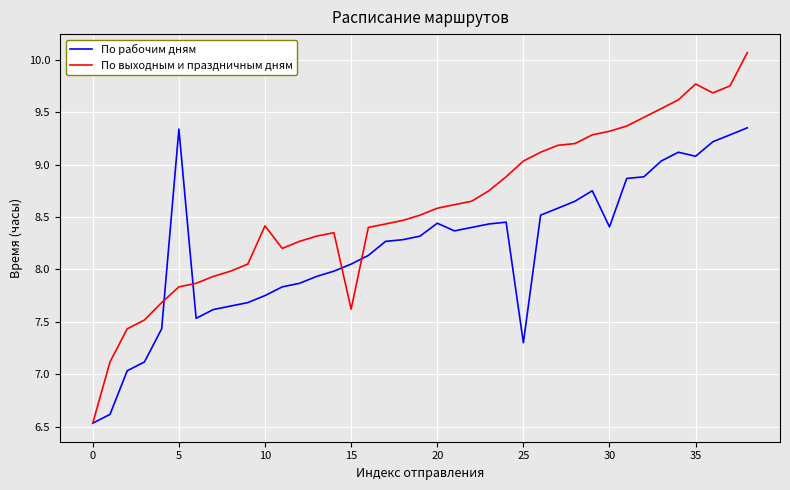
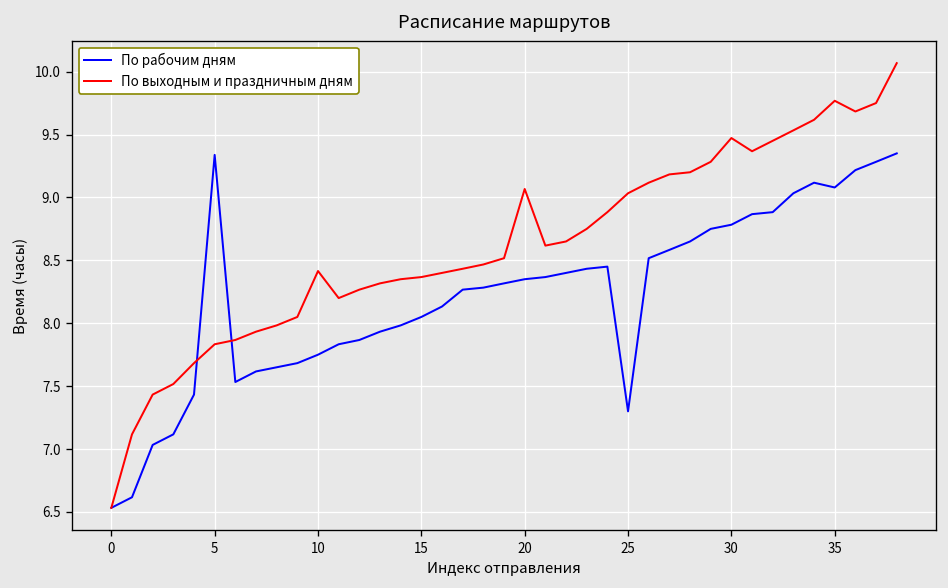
По выходным и праздничным дням, 15: 7.62 -> 8.37
По рабочим дням, 20: 8.44 -> 8.35
По выходным и праздничным дням, 20: 8.58 -> 9.07
По рабочим дням, 30: 8.41 -> 8.78
По выходным и праздничным дням, 30: 9.32 -> 9.47
